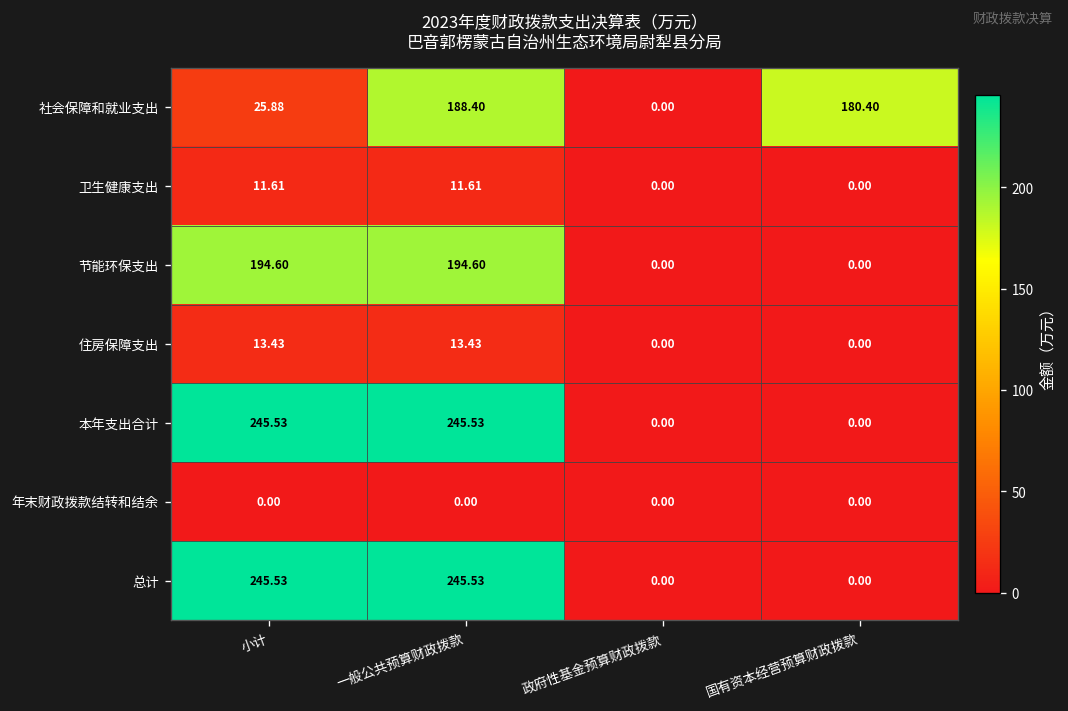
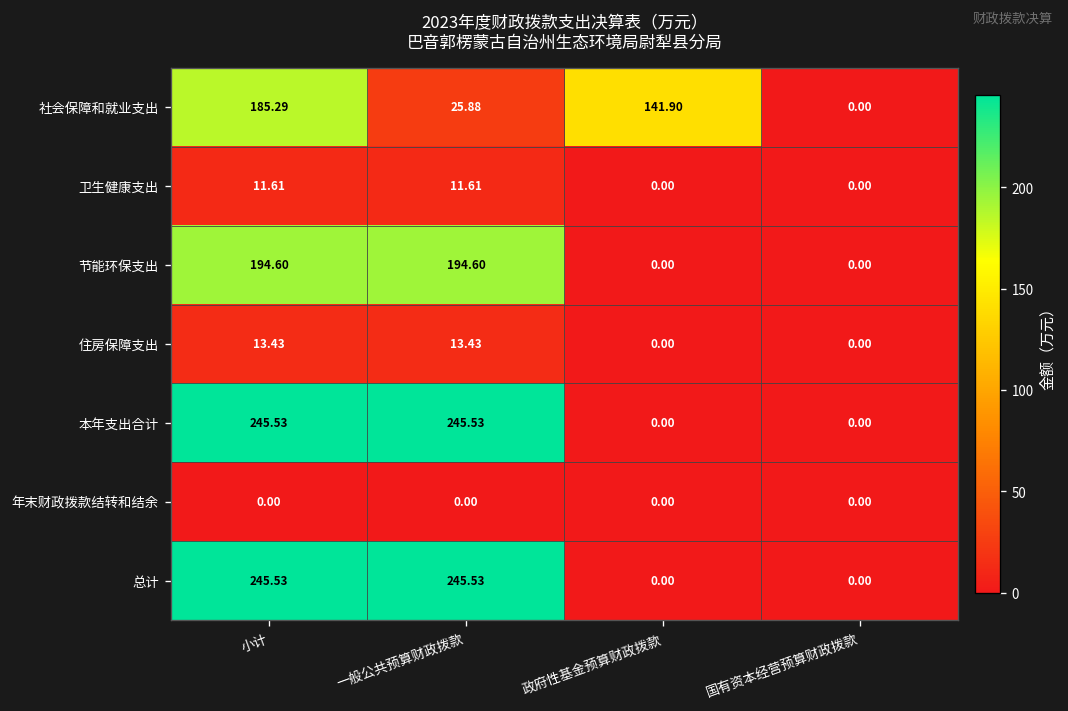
社会保障和就业支出, 小计: 25.88 -> 185.29
社会保障和就业支出, 一般公共预算财政拨款: 188.40 -> 25.88
社会保障和就业支出, 政府性基金预算财政拨款: 0.00 -> 141.90
社会保障和就业支出, 国有资本经营预算财政拨款: 180.40 -> 0.00
